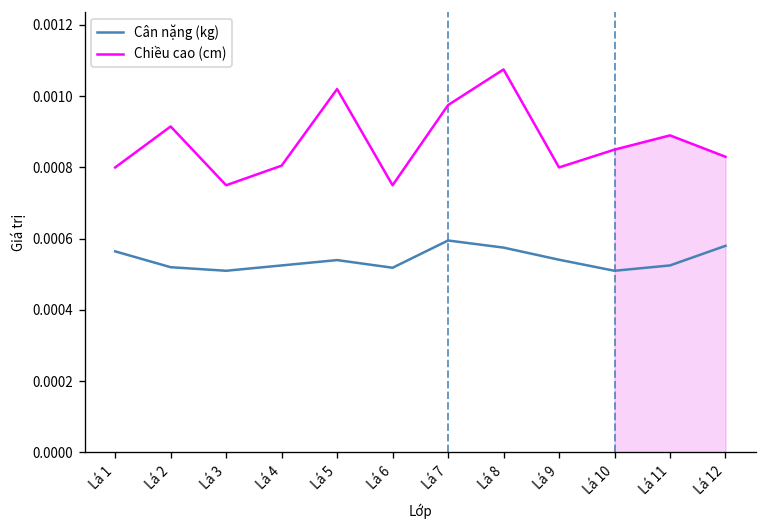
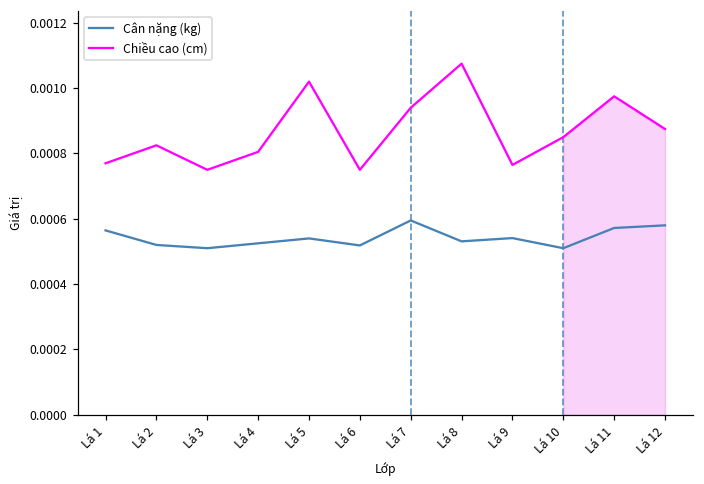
Chiều cao (cm), Lá 1: 0.00080 -> 0.00077
Chiều cao (cm), Lá 2: 0.00092 -> 0.00083
Chiều cao (cm), Lá 7: 0.00098 -> 0.00094
Cân nặng (kg), Lá 8: 0.00058 -> 0.00053
Chiều cao (cm), Lá 9: 0.00080 -> 0.00077
Cân nặng (kg), Lá 11: 0.00053 -> 0.00057
Chiều cao (cm), Lá 11: 0.00089 -> 0.00098
Chiều cao (cm), Lá 12: 0.00083 -> 0.00088
